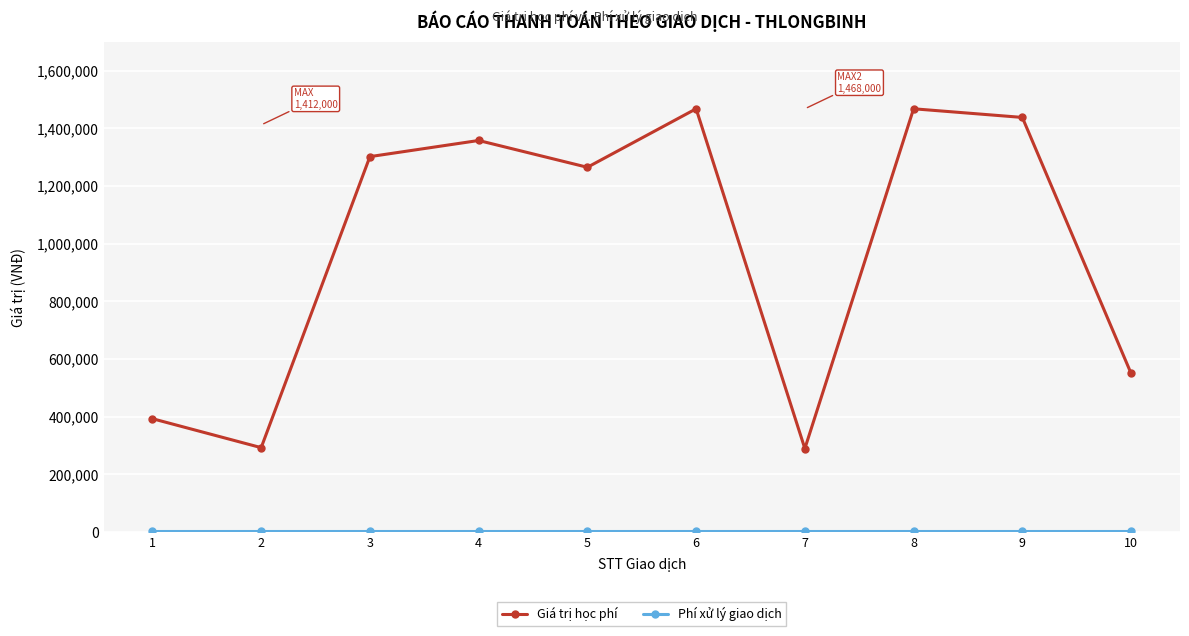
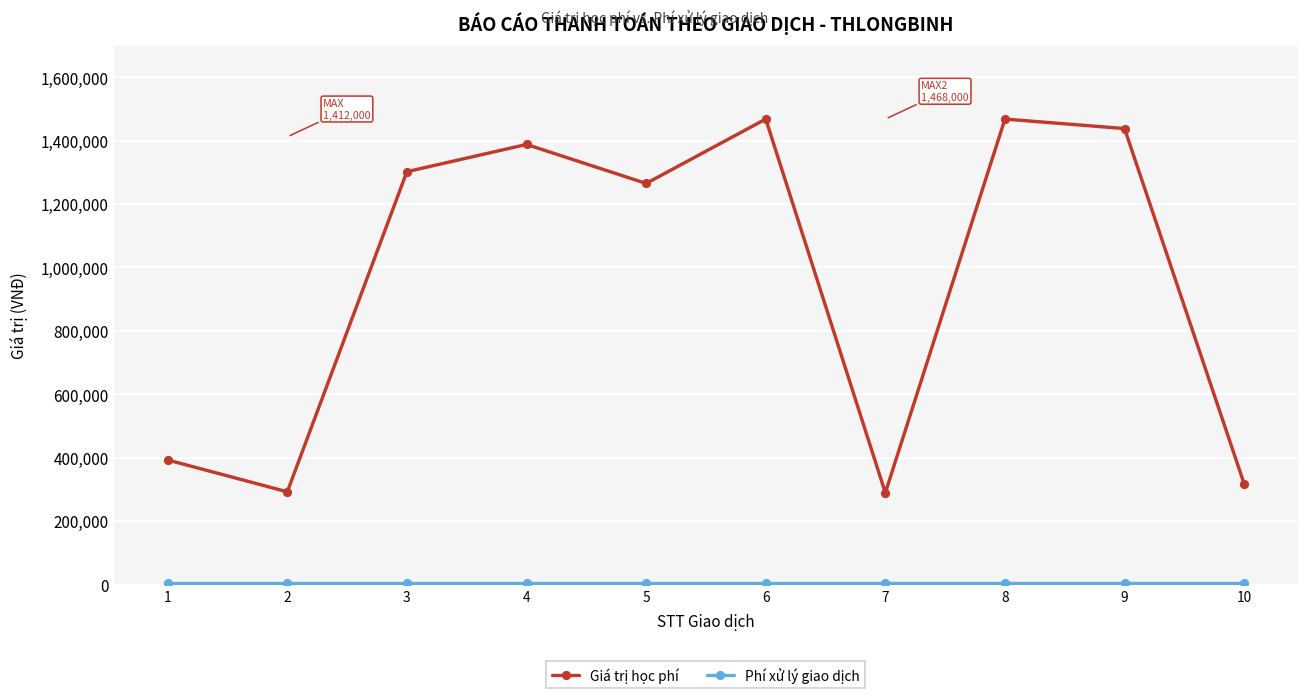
Giá trị học phí, 4: 1,360,000 -> 1,390,000
Giá trị học phí, 10: 550,000 -> 320,000
